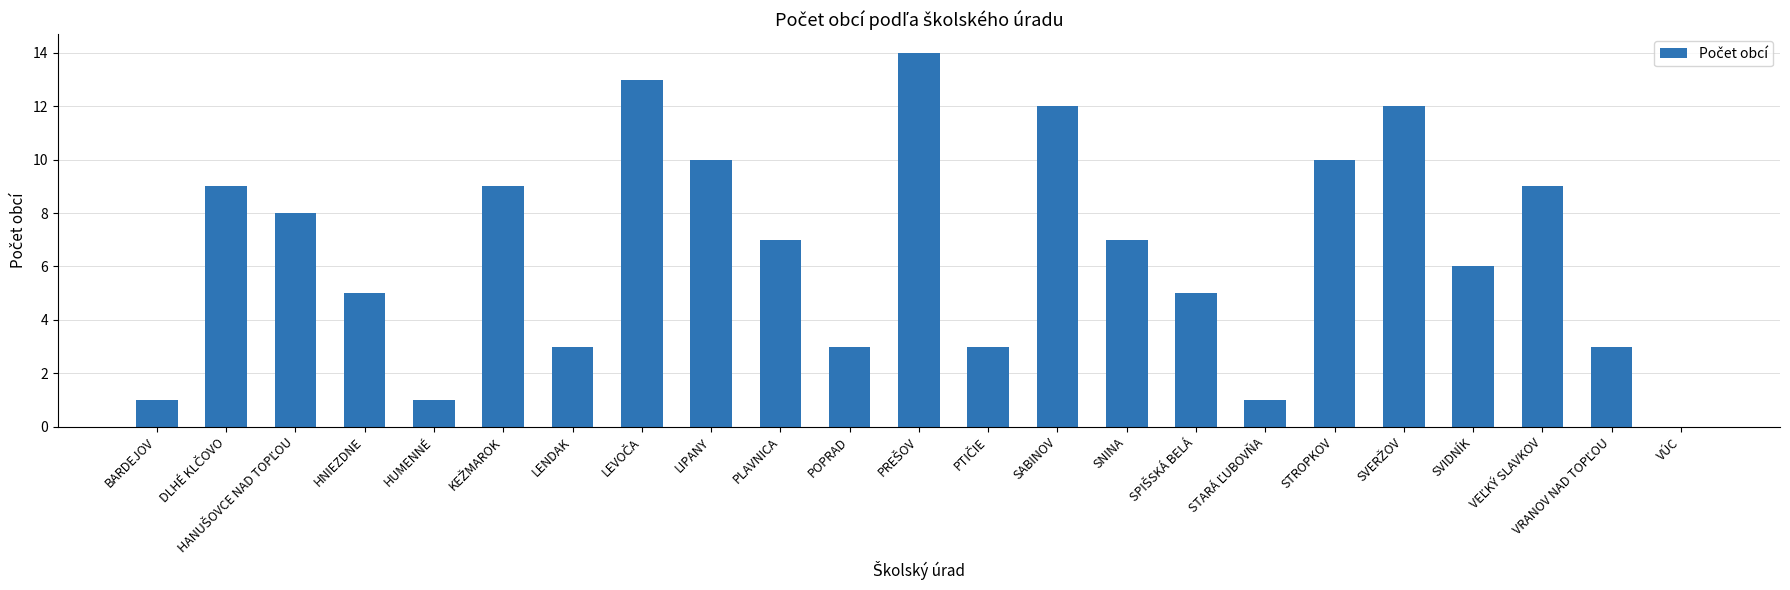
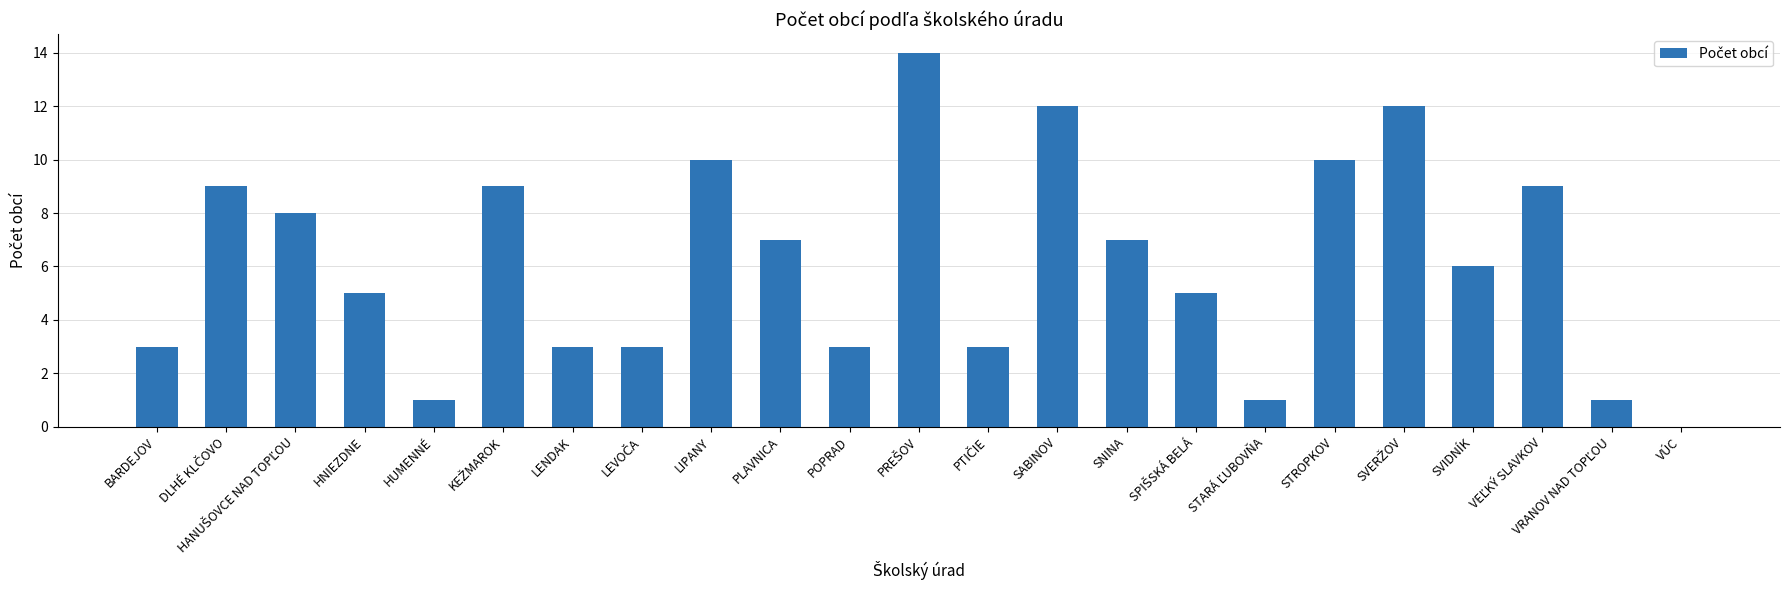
BARDEJOV: 1 -> 3
LEVOČA: 13 -> 3
VRANOV NAD TOPĽOU: 3 -> 1
